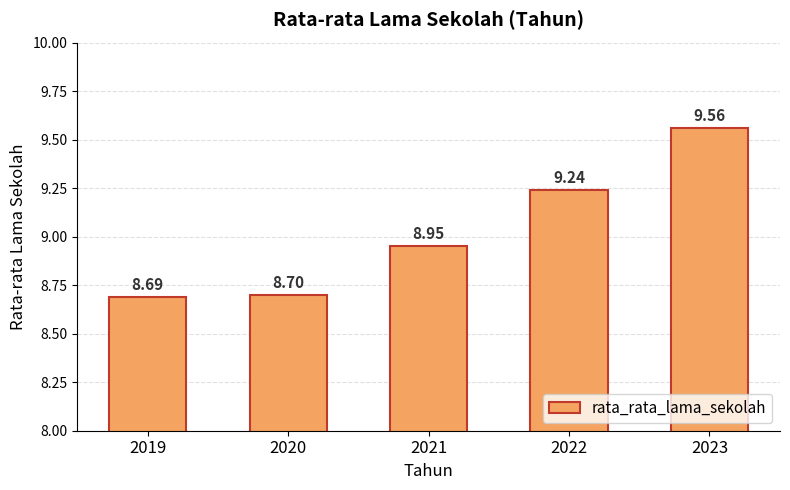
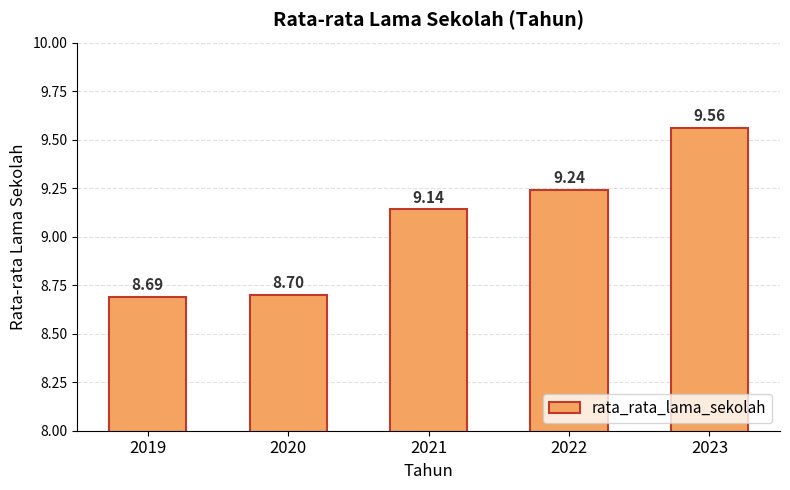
2021: 8.95 -> 9.14
